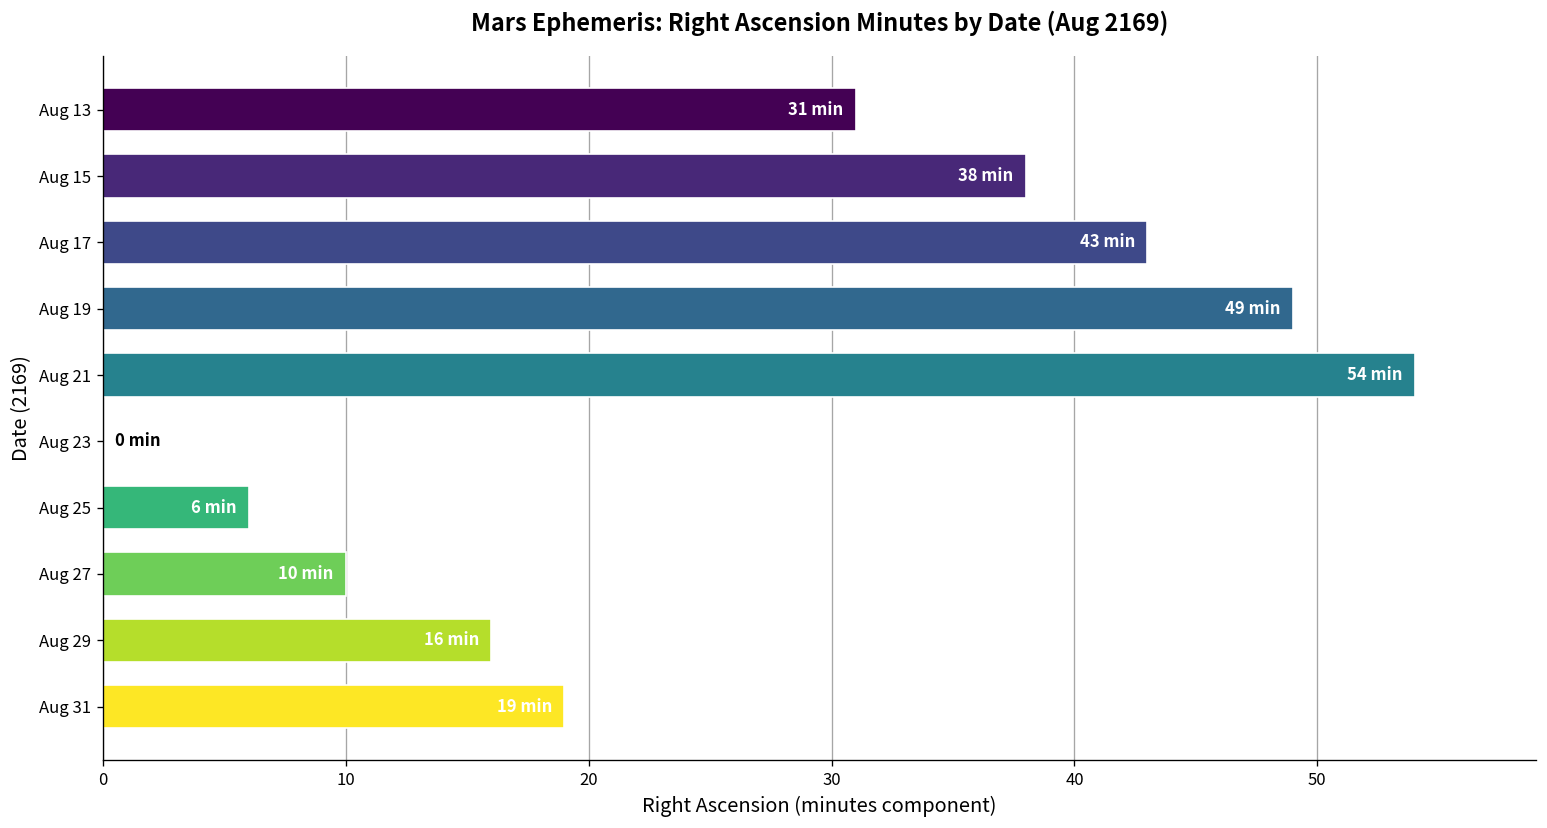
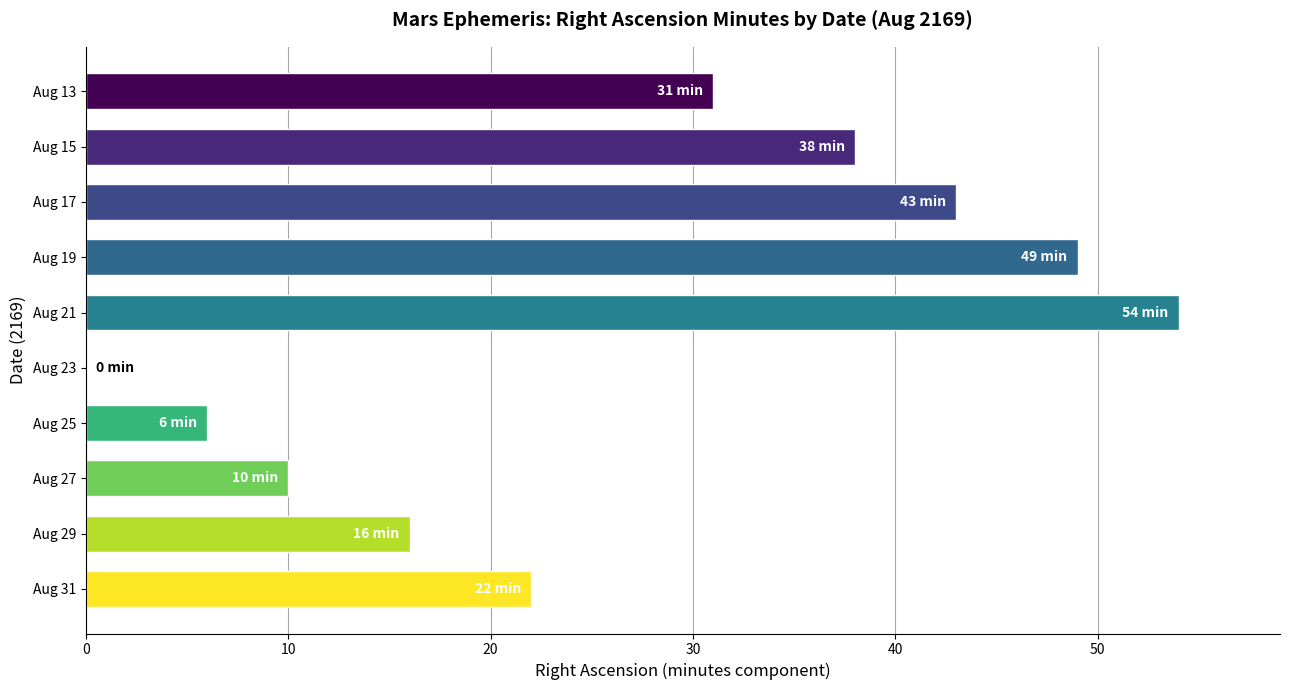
Aug 31: 19 -> 22
